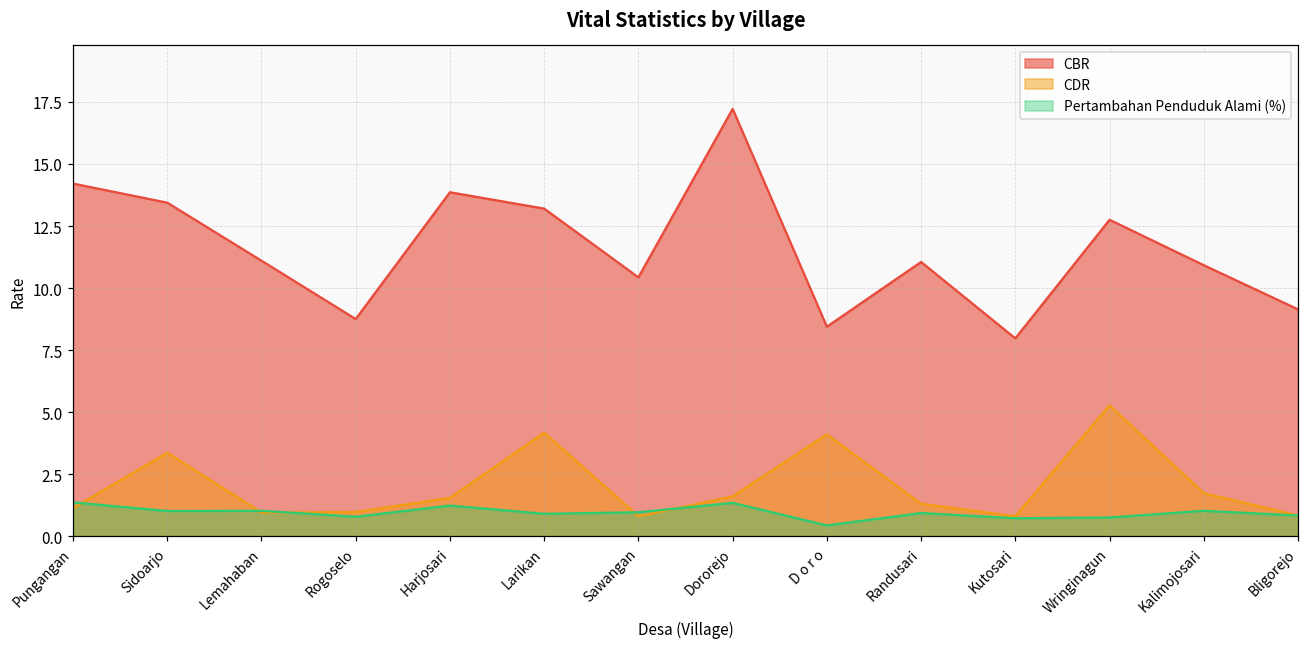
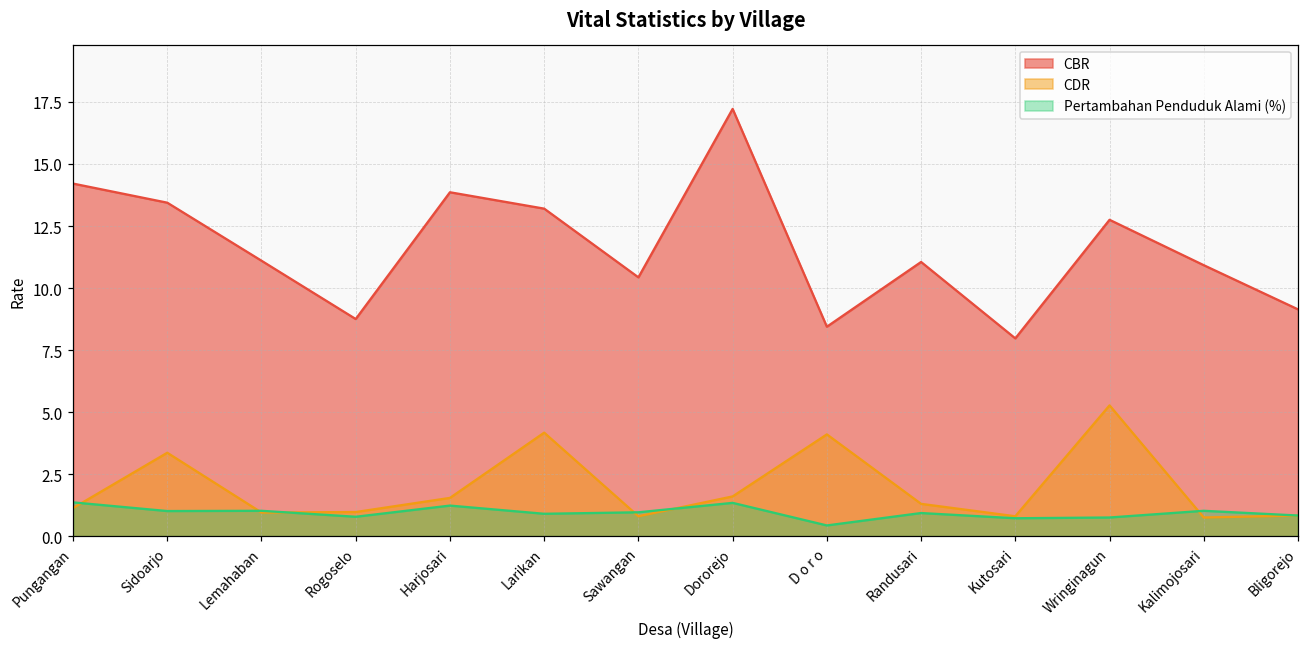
CDR, Kalimojosari: 1.7 -> 0.8
